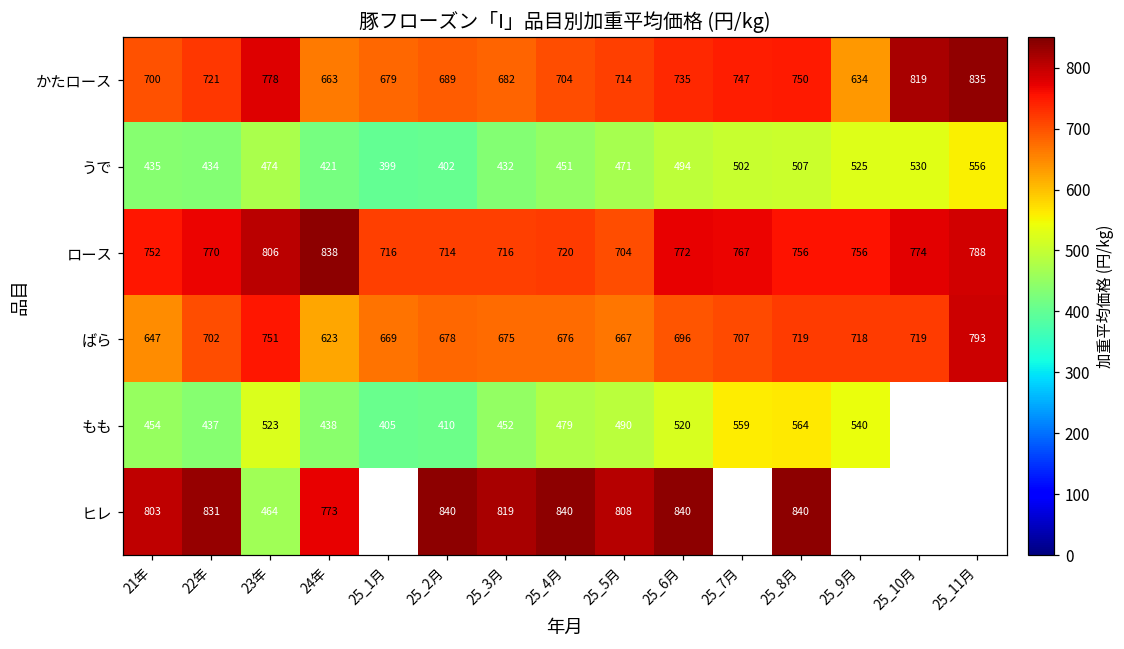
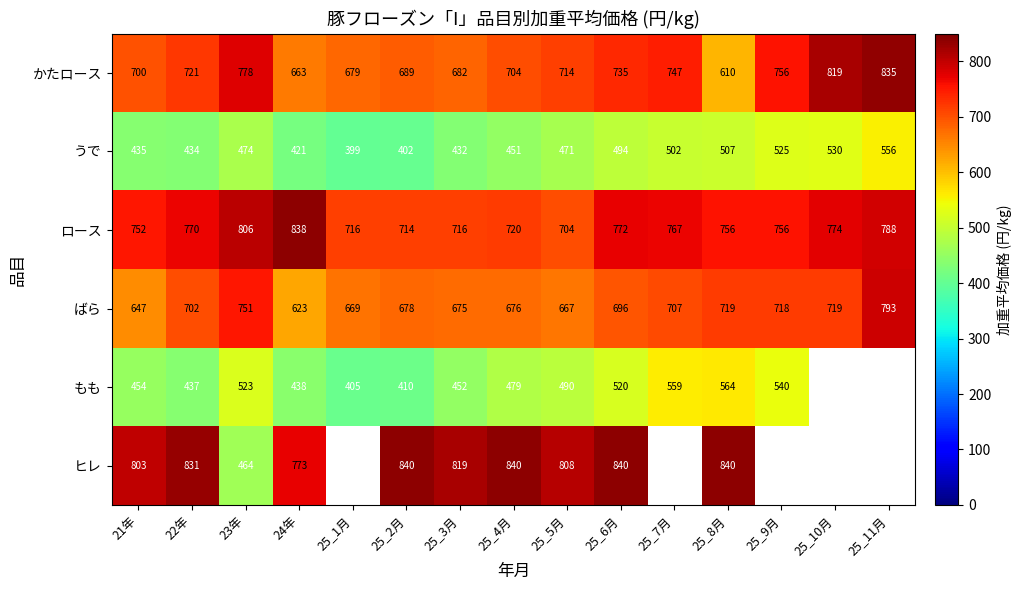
かたロース, 25_8月: 750 -> 610
かたロース, 25_9月: 634 -> 756
